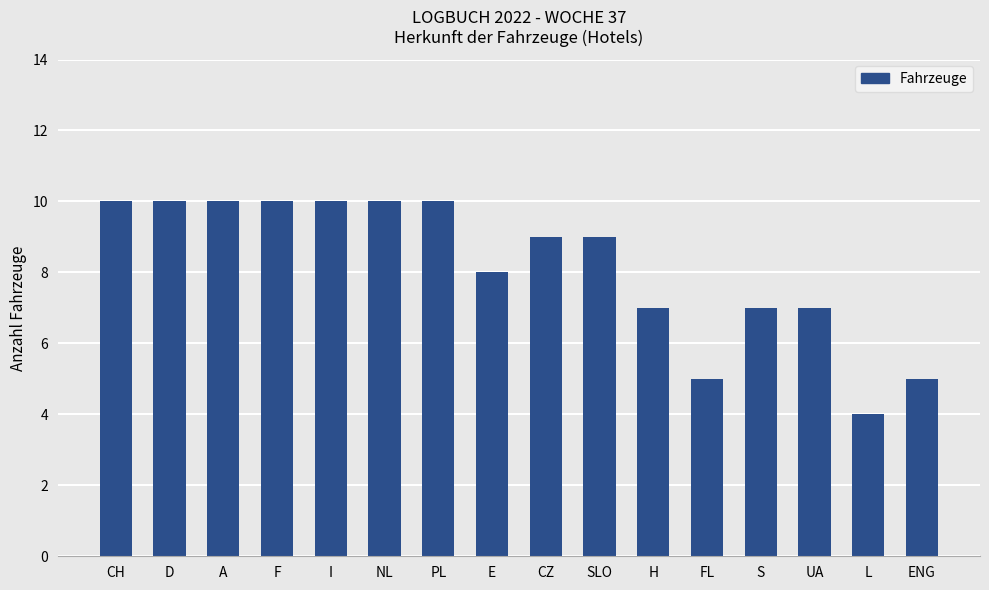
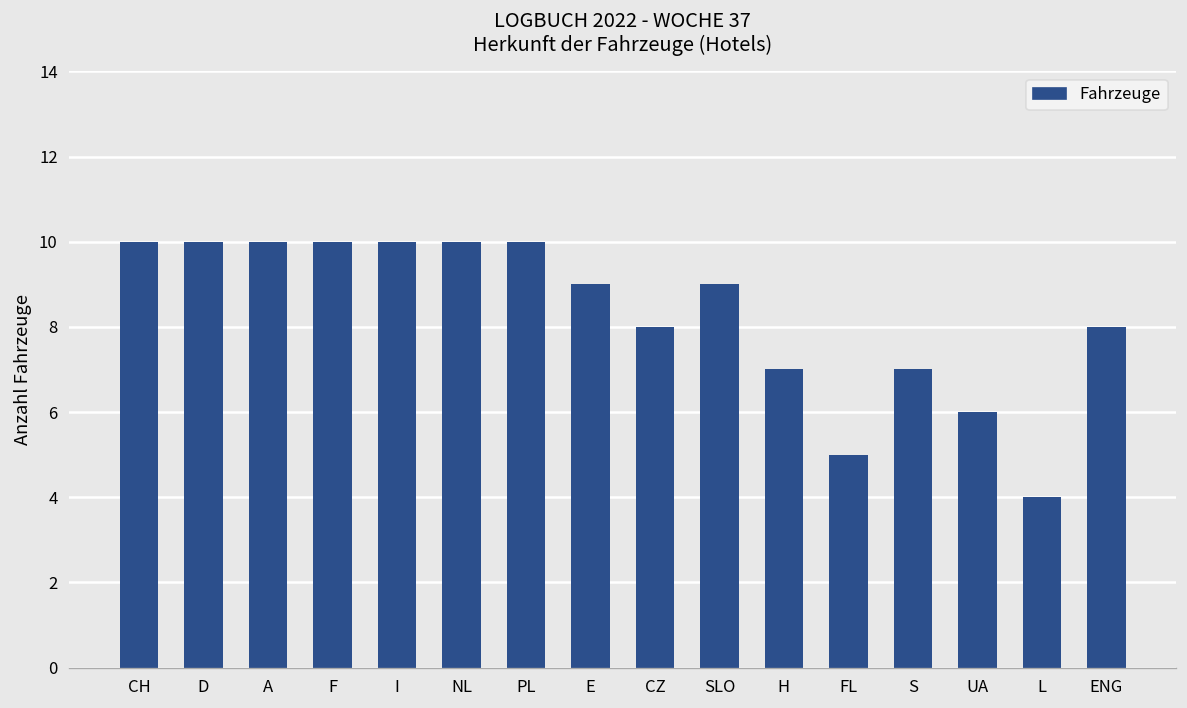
E: 8 -> 9
CZ: 9 -> 8
UA: 7 -> 6
ENG: 5 -> 8
